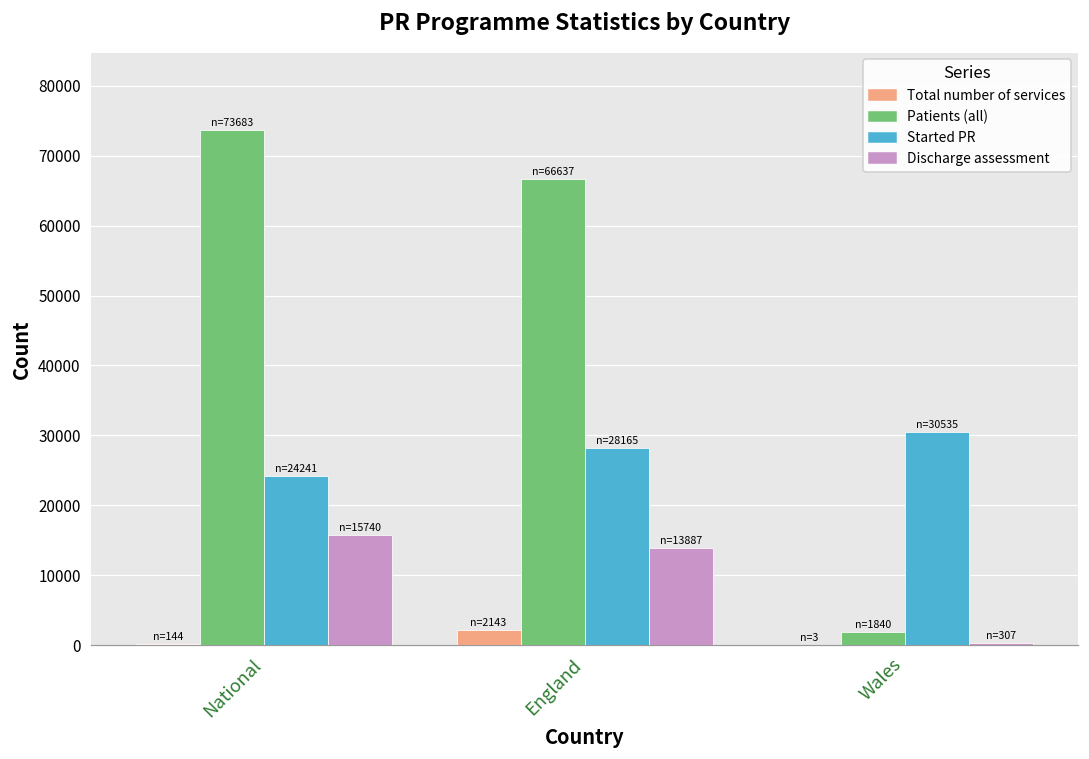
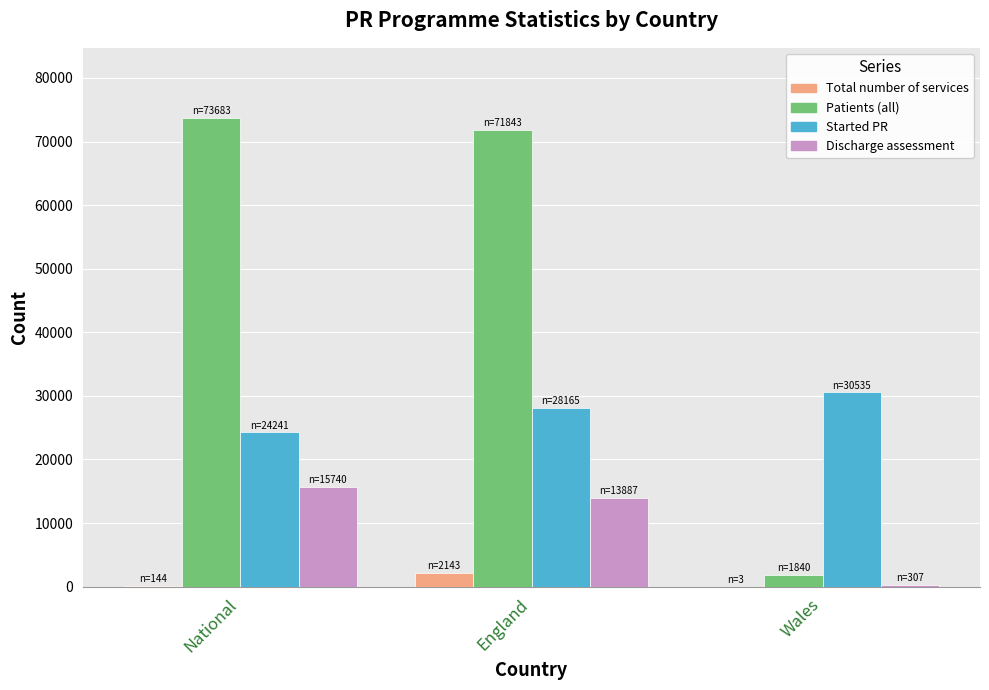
Patients (all), England: 66637 -> 71843
